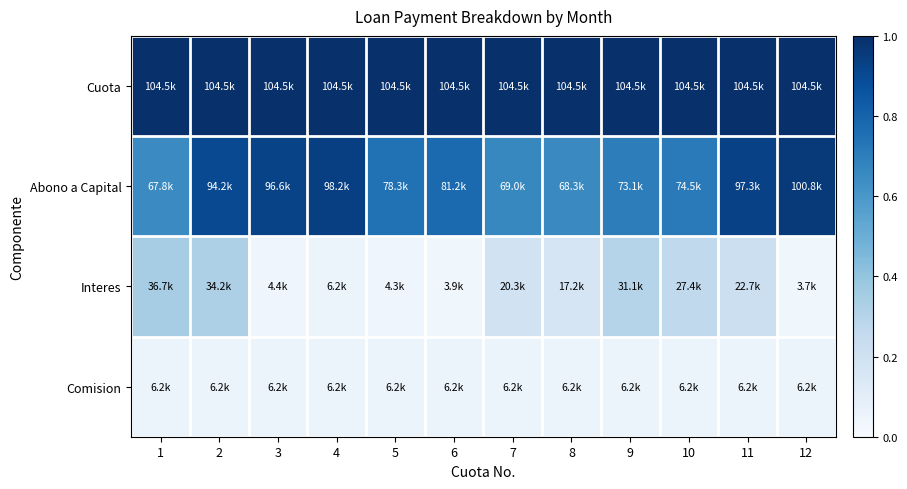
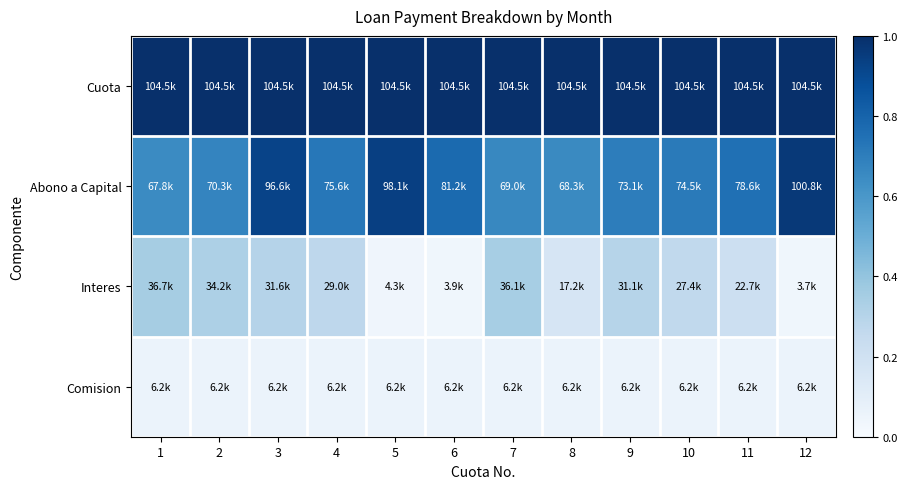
Abono a Capital, 2: 94.2k -> 70.3k
Abono a Capital, 4: 98.2k -> 75.6k
Abono a Capital, 5: 78.3k -> 98.1k
Abono a Capital, 11: 97.3k -> 78.6k
Interes, 3: 4.4k -> 31.6k
Interes, 4: 6.2k -> 29.0k
Interes, 7: 20.3k -> 36.1k
